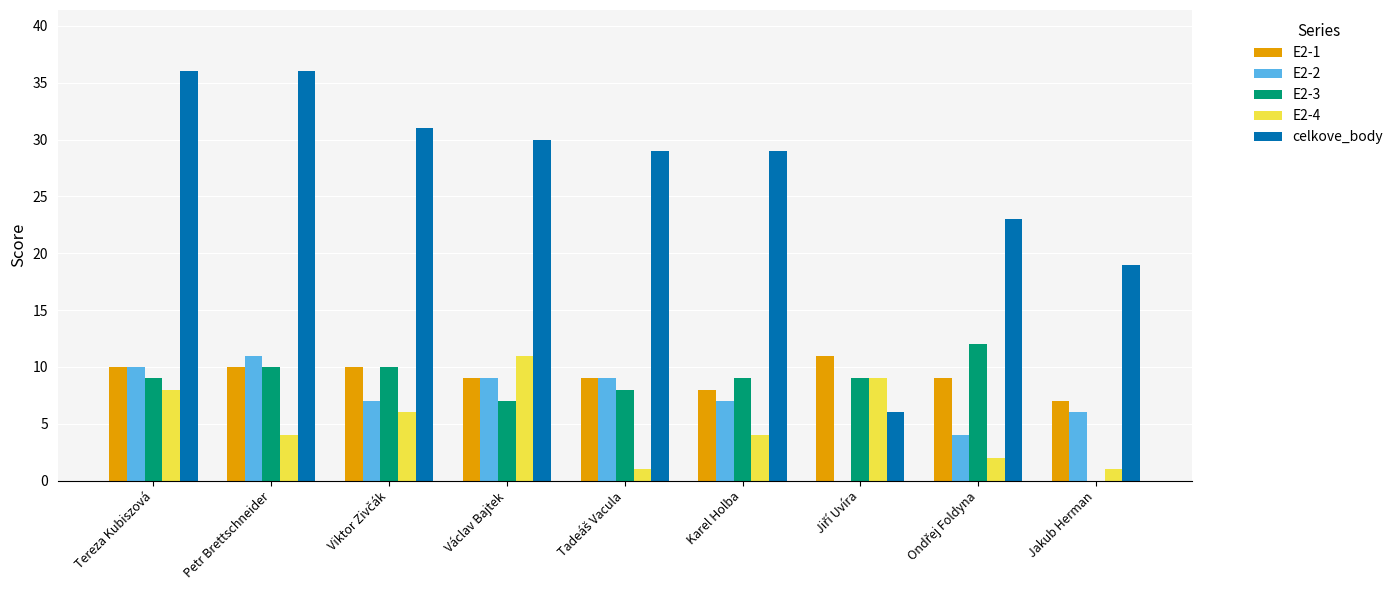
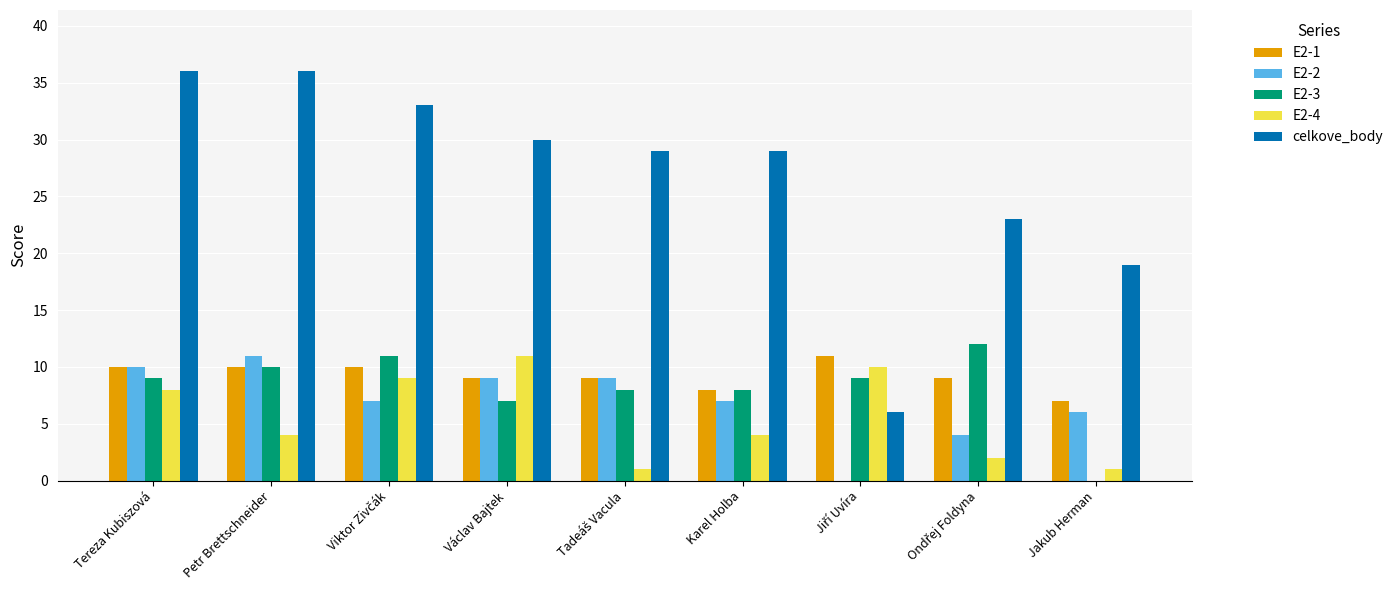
E2-3, Viktor Zivčák: 10 -> 11
E2-4, Viktor Zivčák: 6 -> 9
celkove_body, Viktor Zivčák: 31 -> 33
E2-3, Karel Holba: 9 -> 8
E2-4, Jiří Uvíra: 9 -> 10
